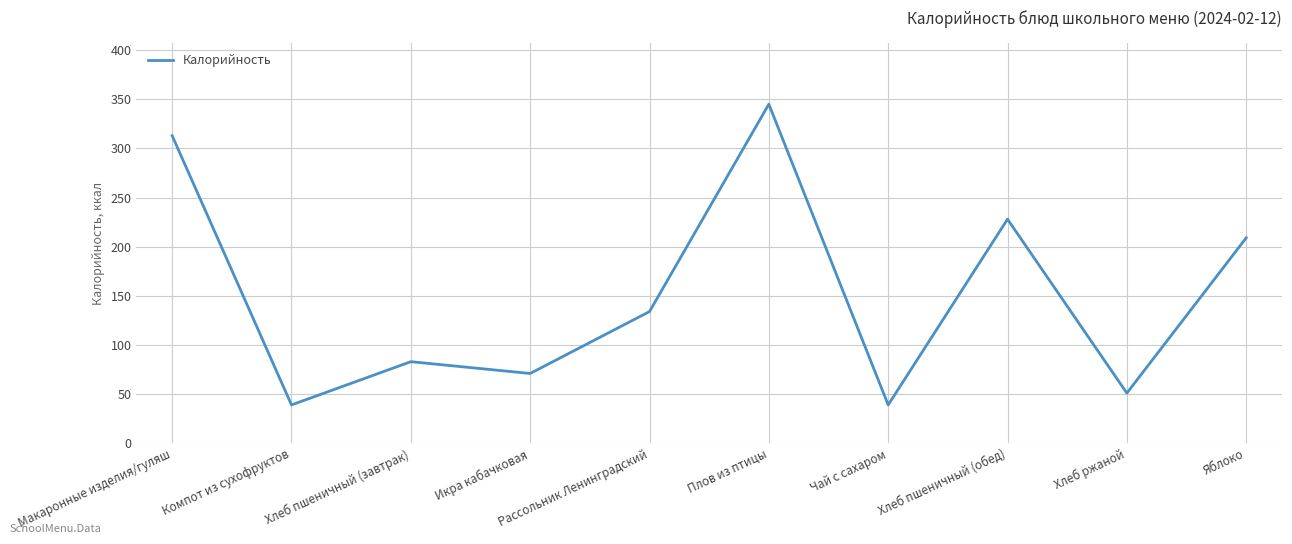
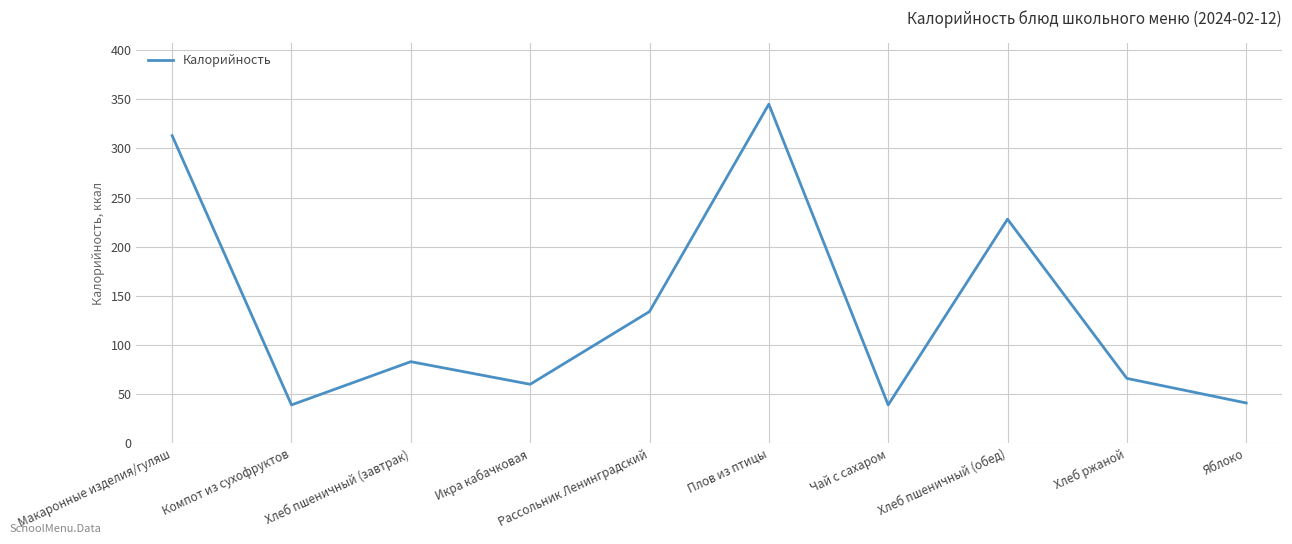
Икра кабачковая: 70 -> 60
Хлеб ржаной: 50 -> 70
Яблоко: 210 -> 40
